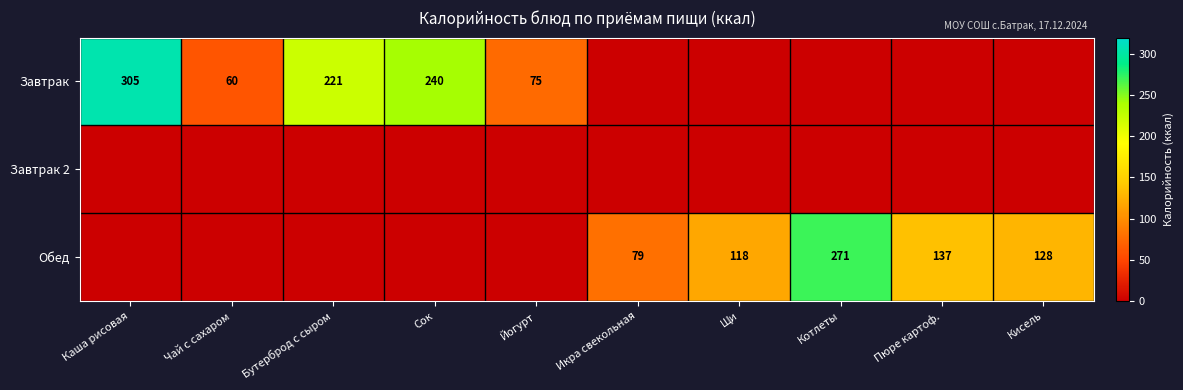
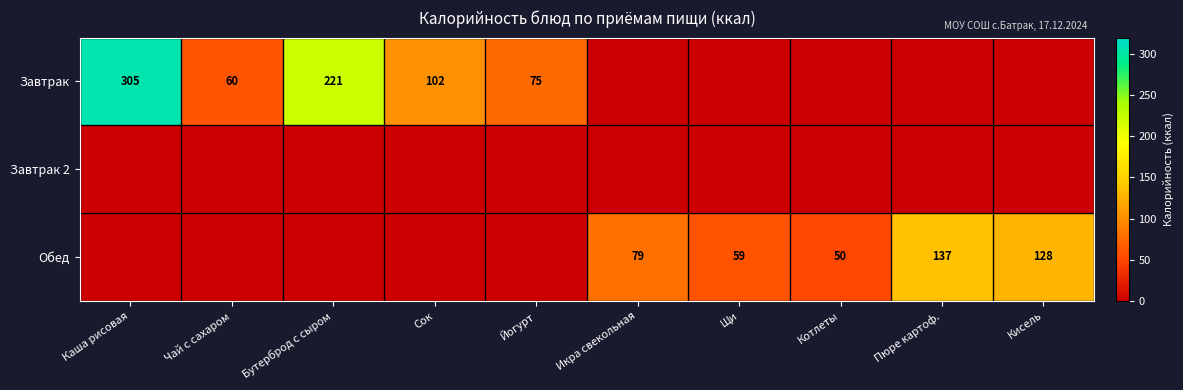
Завтрак, Сок: 240 -> 102
Обед, Щи: 118 -> 59
Обед, Котлеты: 271 -> 50
